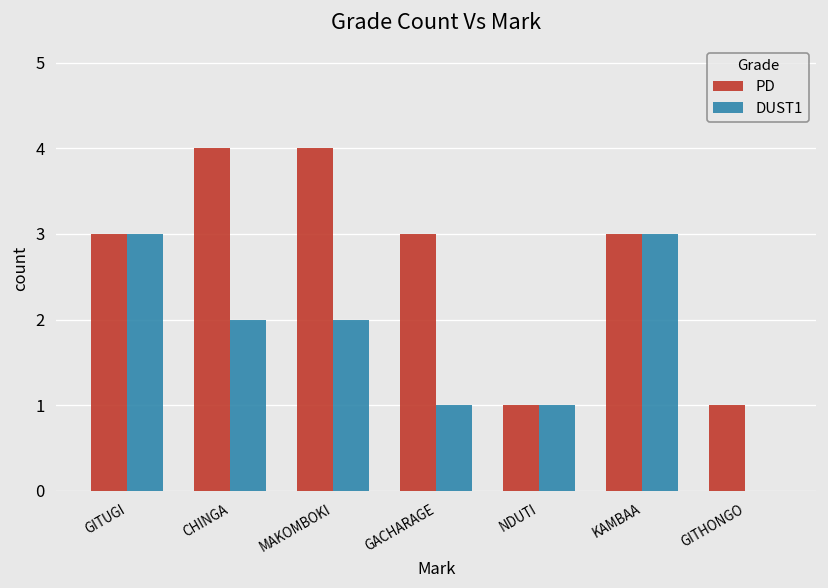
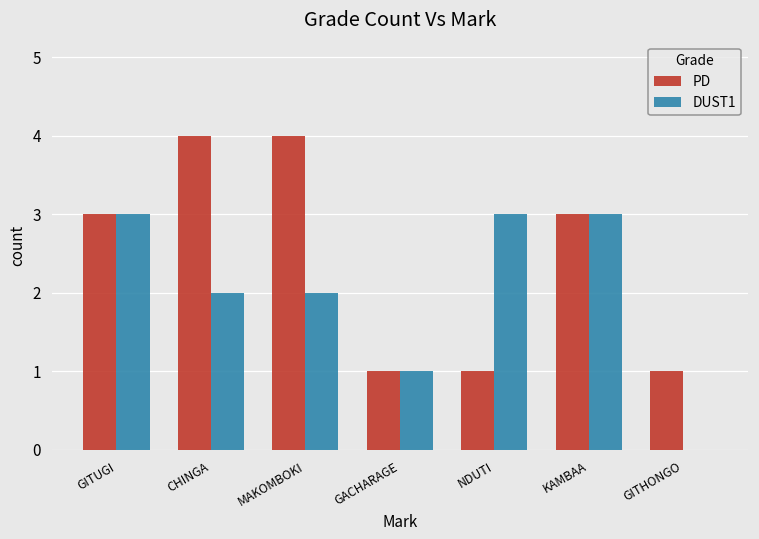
PD, GACHARAGE: 3 -> 1
DUST1, NDUTI: 1 -> 3
